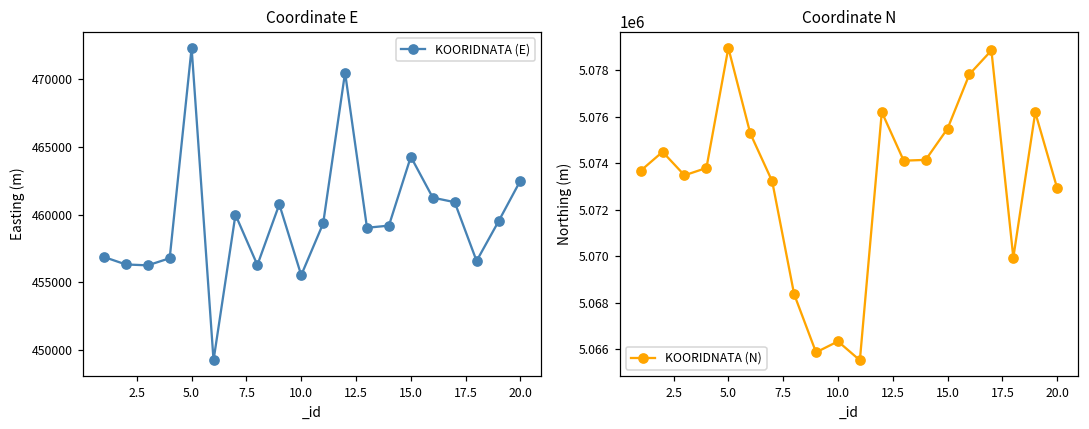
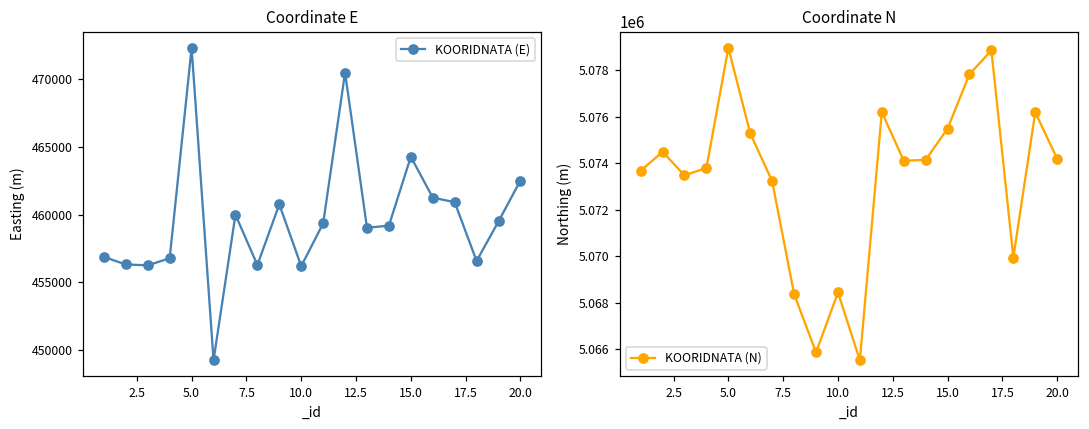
Coordinate E, 10.0: 455500 -> 456200
Coordinate N, 10.0: 5066300 -> 5068500
Coordinate N, 20.0: 5072900 -> 5074200
